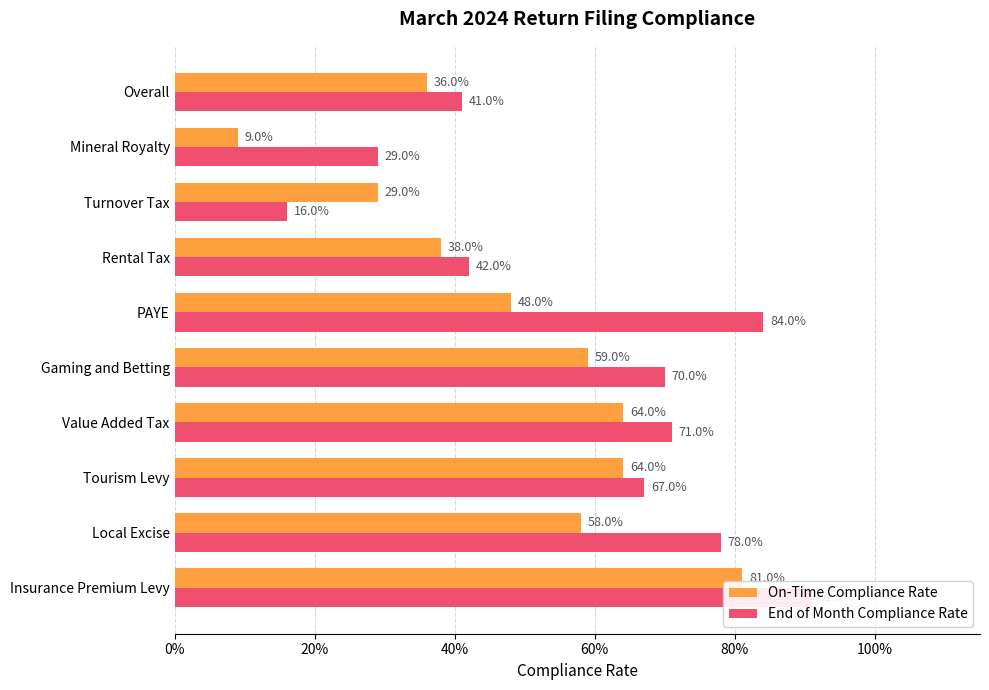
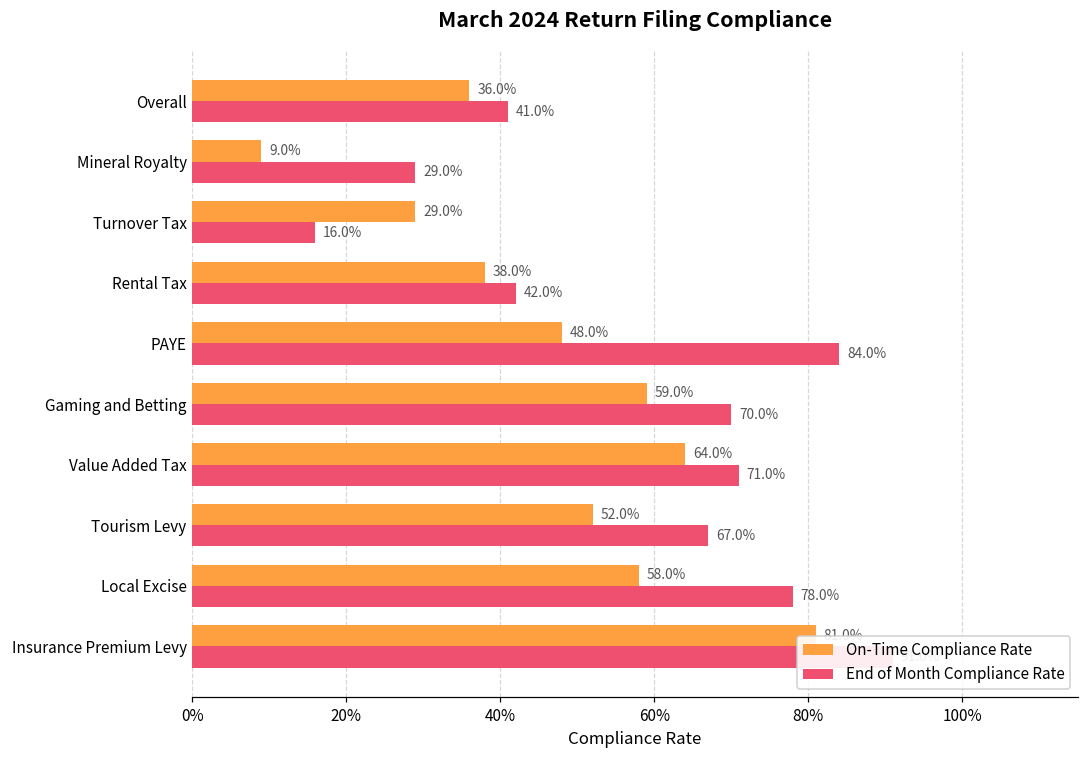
On-Time Compliance Rate, Tourism Levy: 64.0% -> 52.0%
